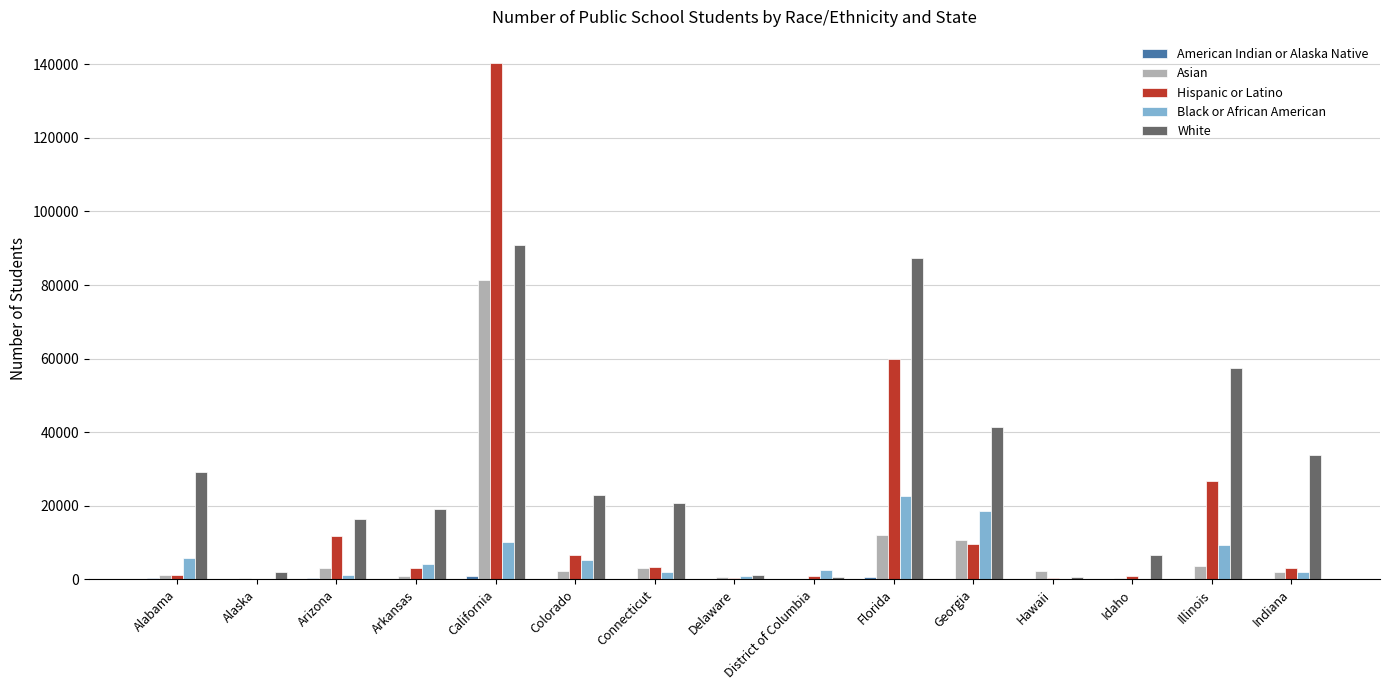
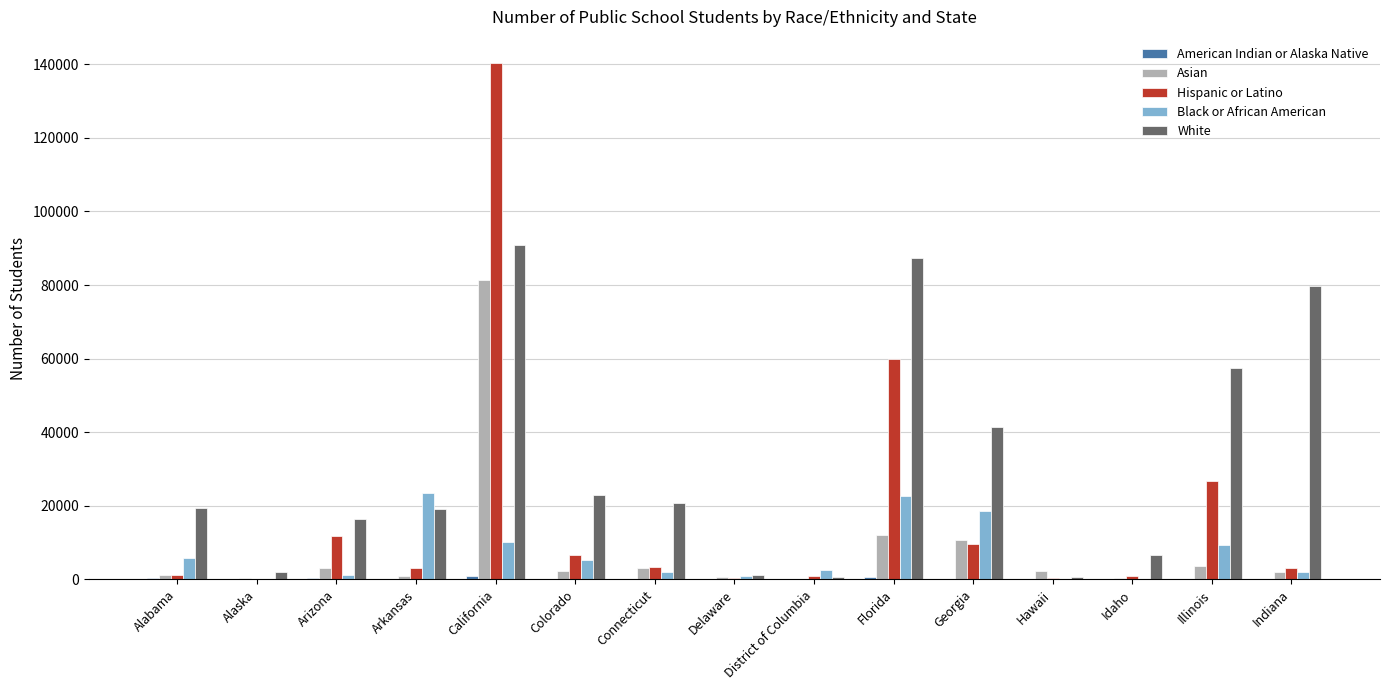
White, Alabama: 29000 -> 19000
Black or African American, Arkansas: 4000 -> 24000
White, Indiana: 34000 -> 80000
